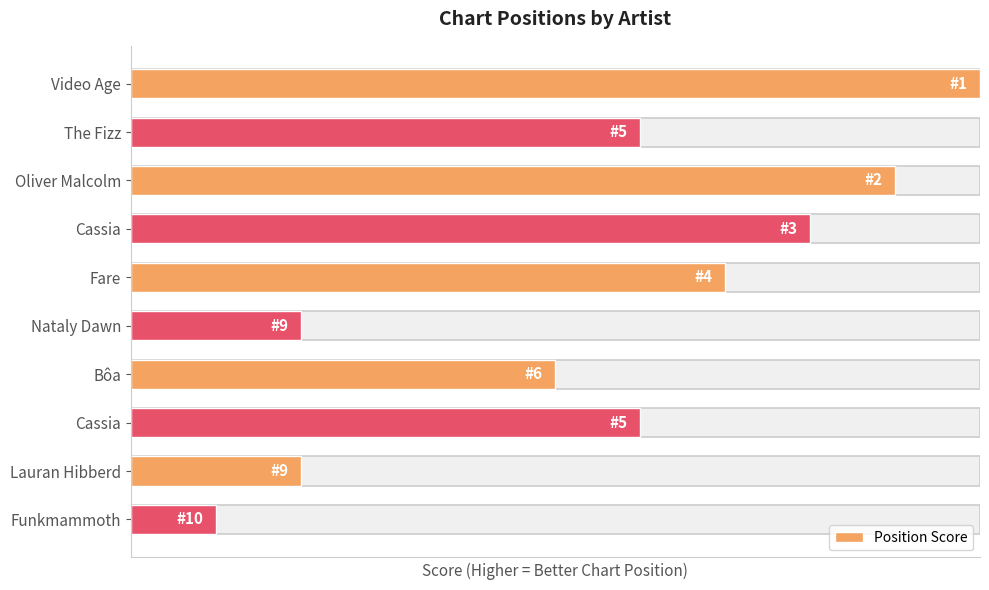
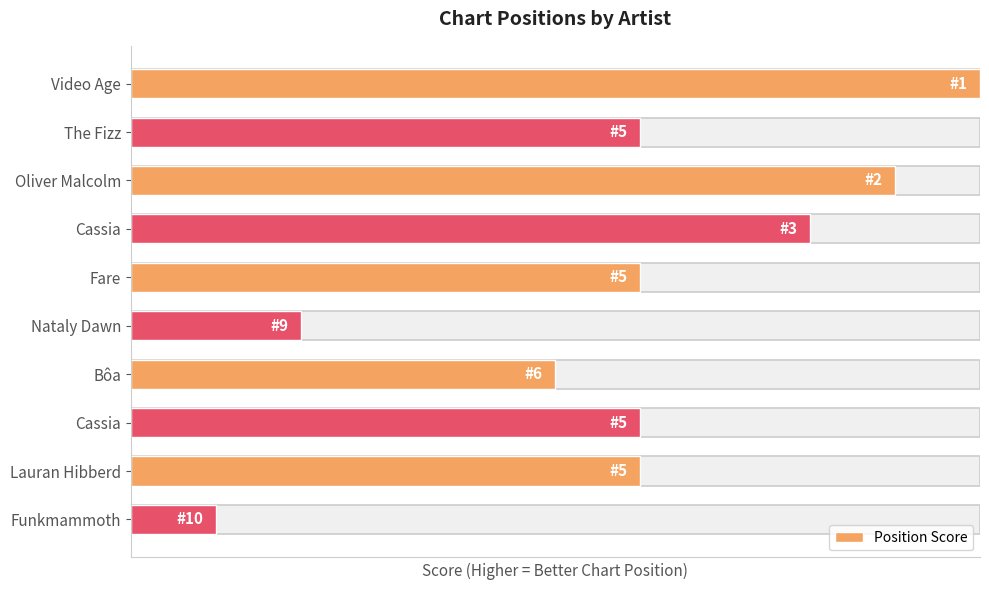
Position Score, Fare: 4 -> 5
Position Score, Lauran Hibberd: 9 -> 5
